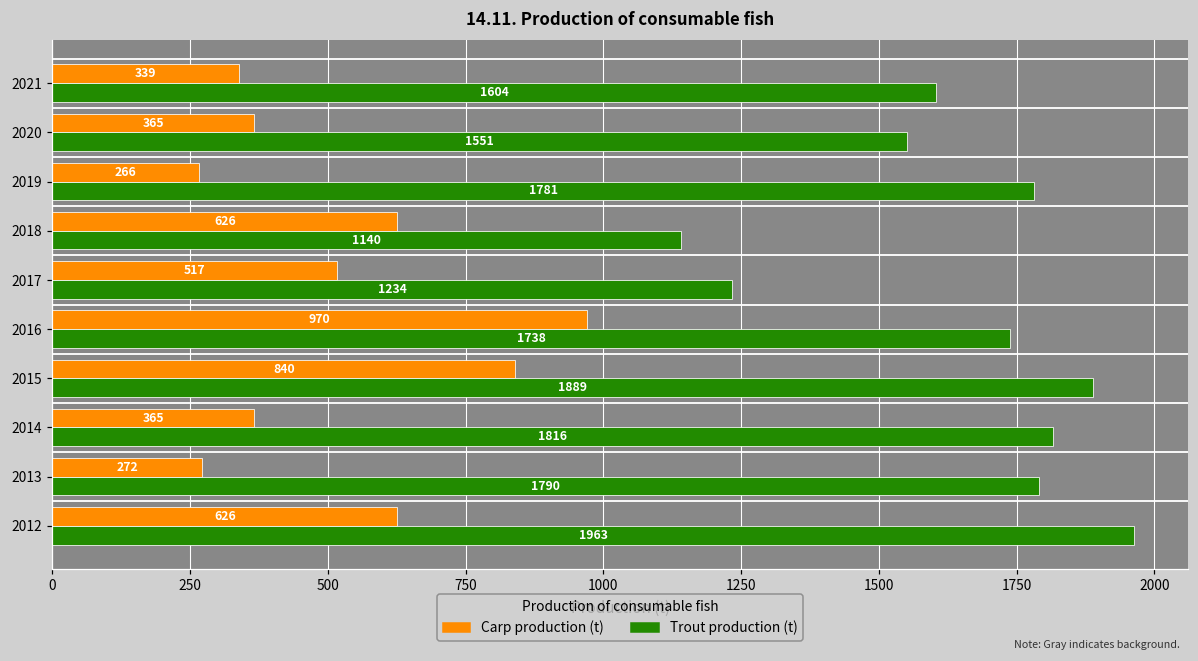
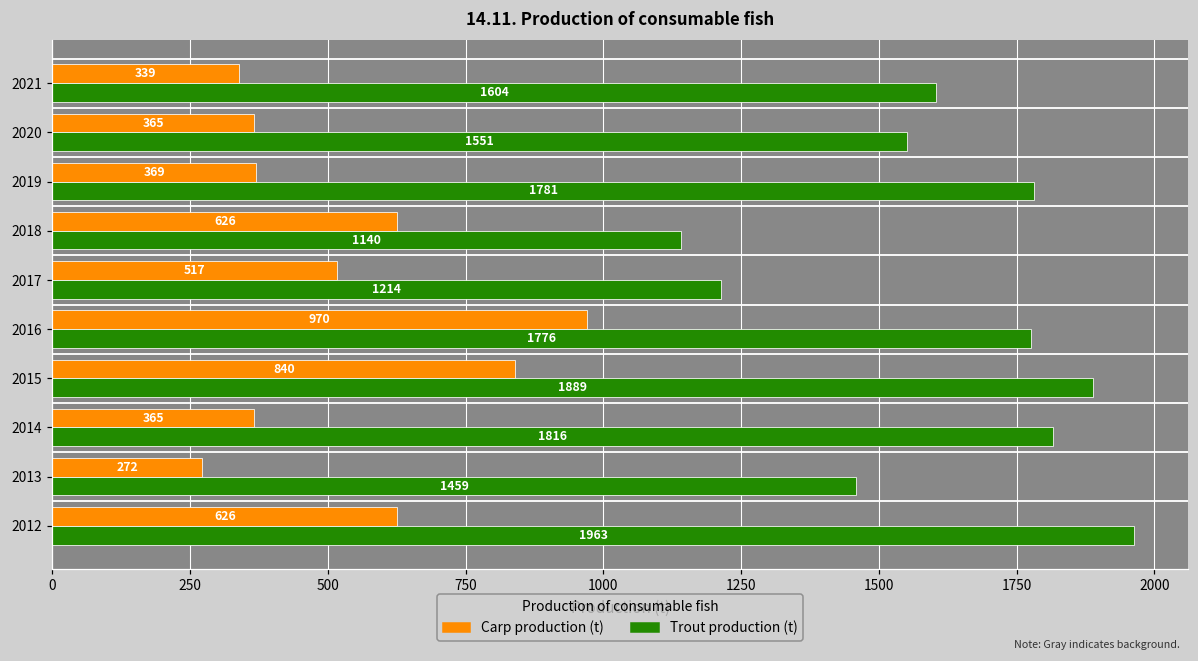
Carp production (t), 2019: 266 -> 369
Trout production (t), 2017: 1234 -> 1214
Trout production (t), 2016: 1738 -> 1776
Trout production (t), 2013: 1790 -> 1459
